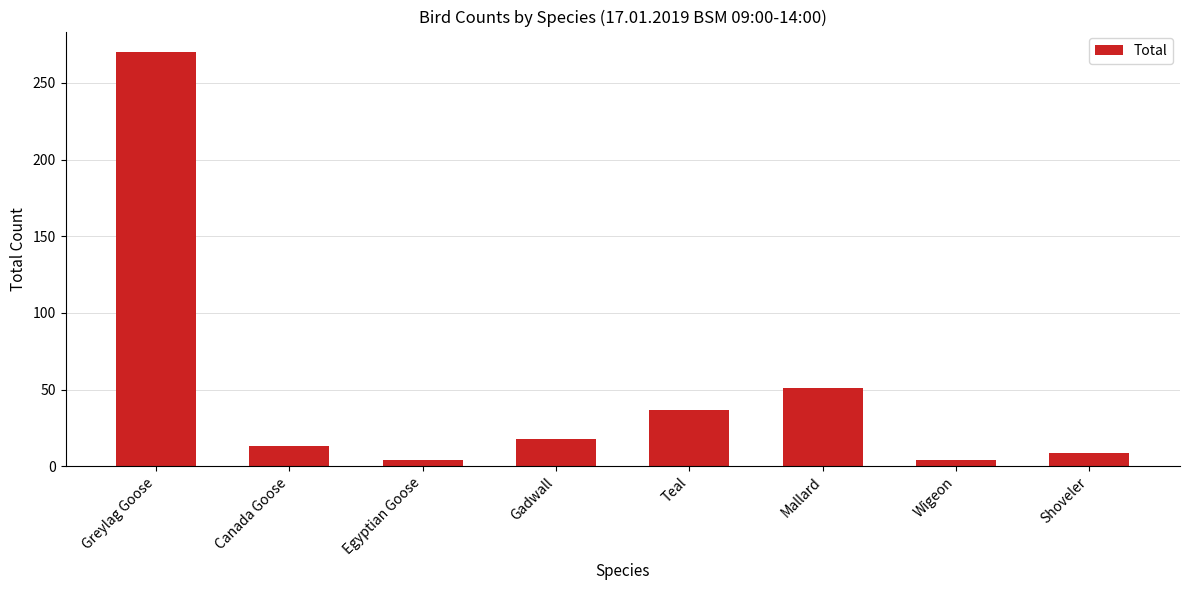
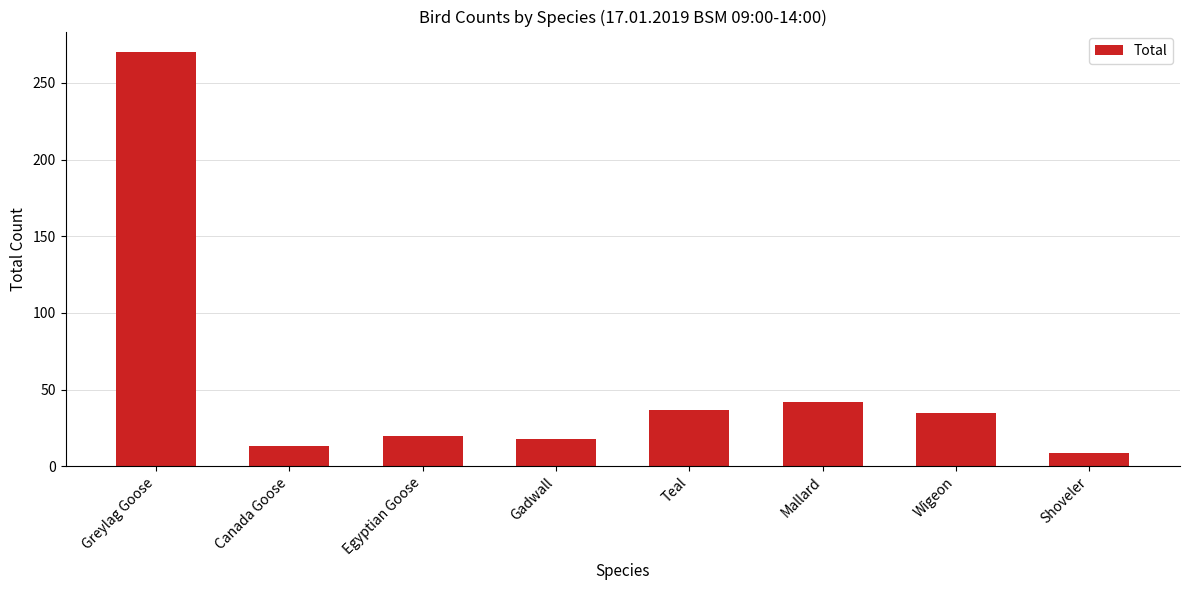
Egyptian Goose: 4 -> 20
Mallard: 51 -> 42
Wigeon: 4 -> 35
